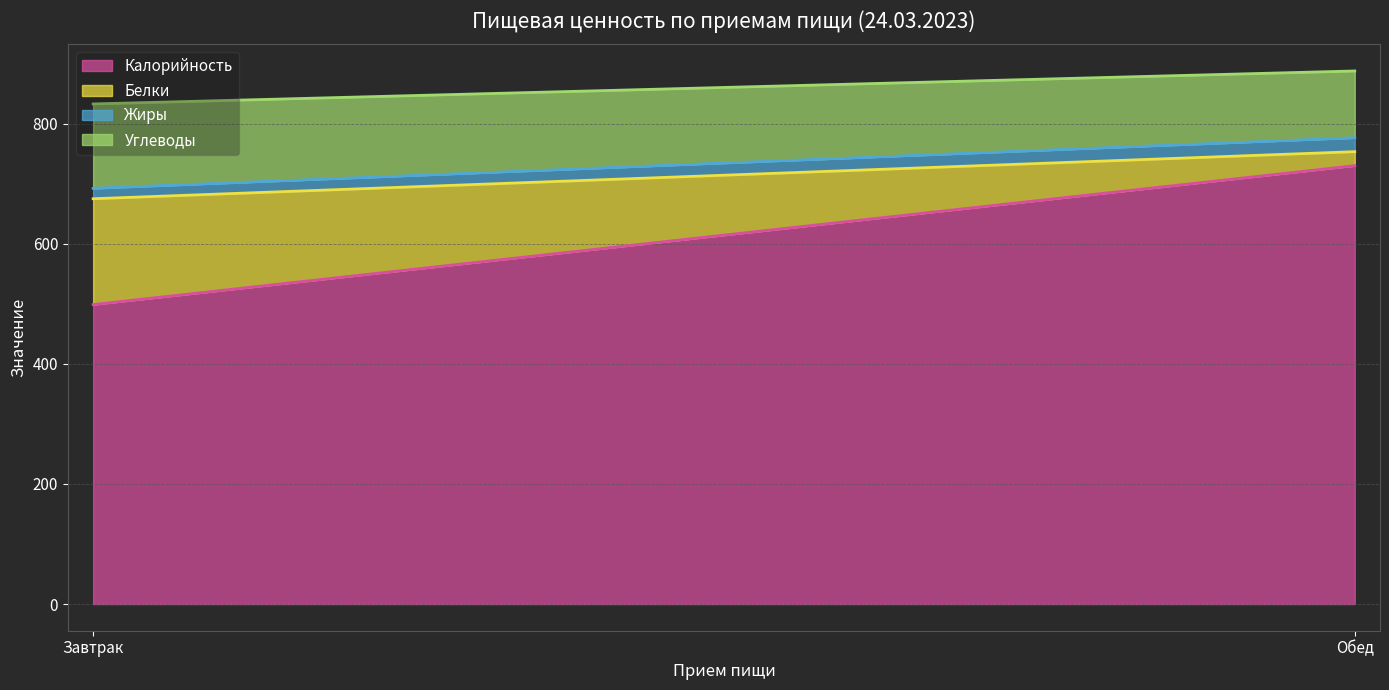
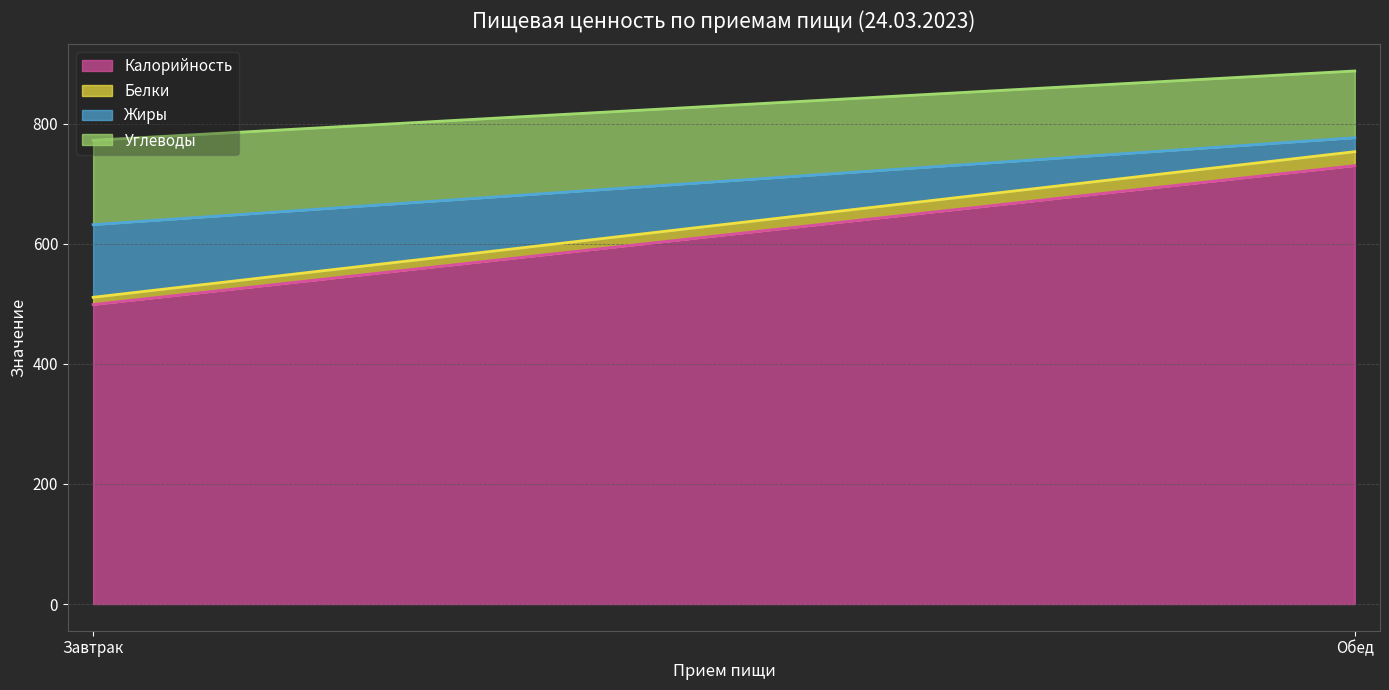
Белки, Завтрак: 180 -> 10
Жиры, Завтрак: 20 -> 120
